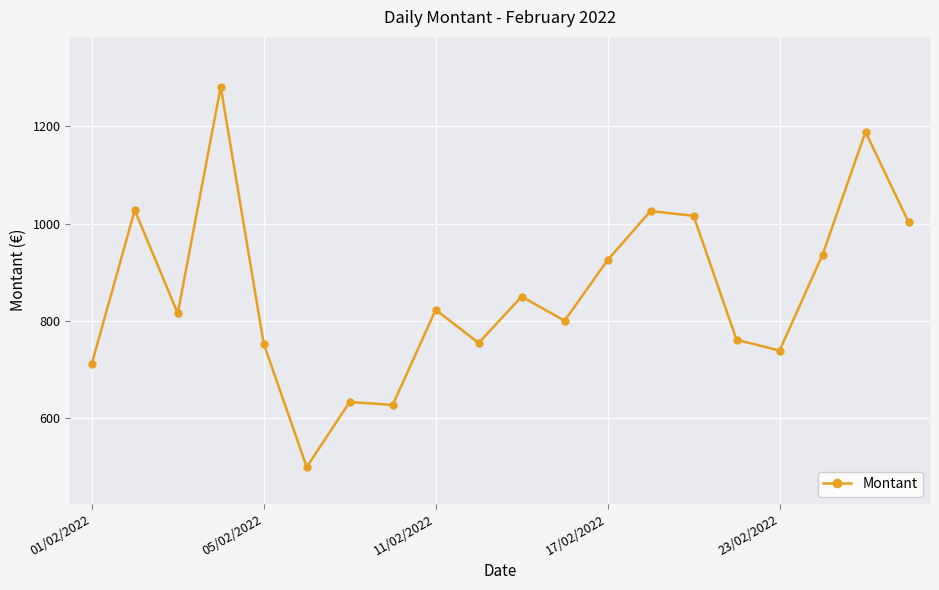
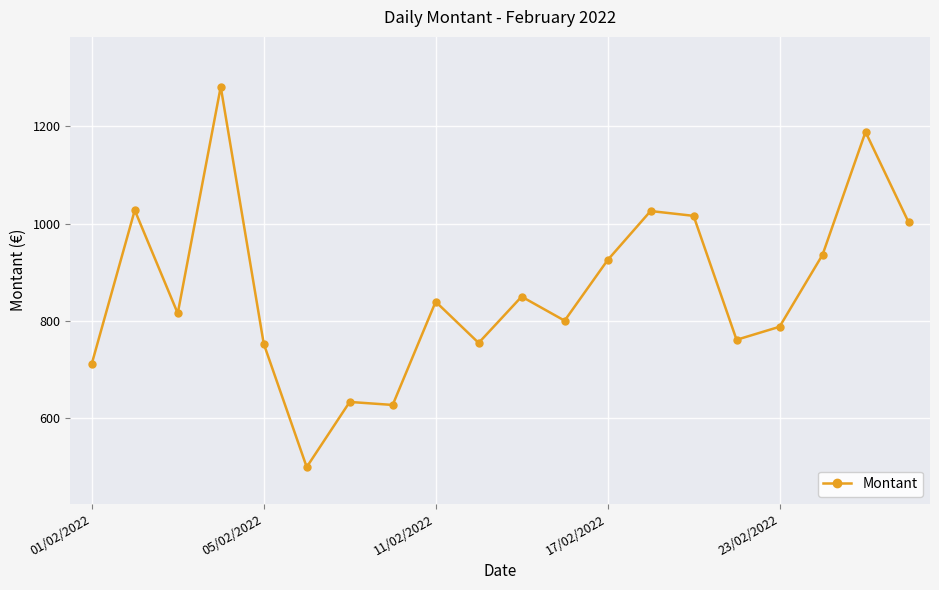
11/02/2022: 820 -> 840
23/02/2022: 740 -> 790
